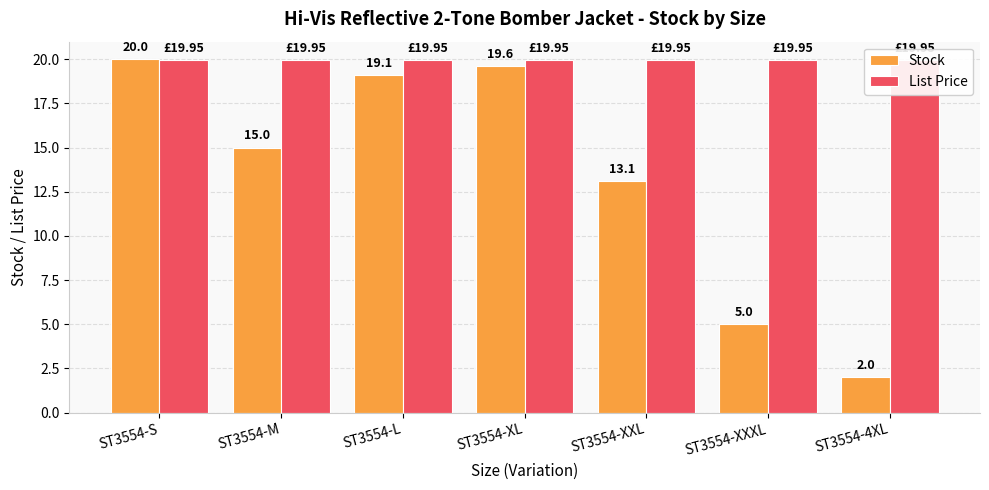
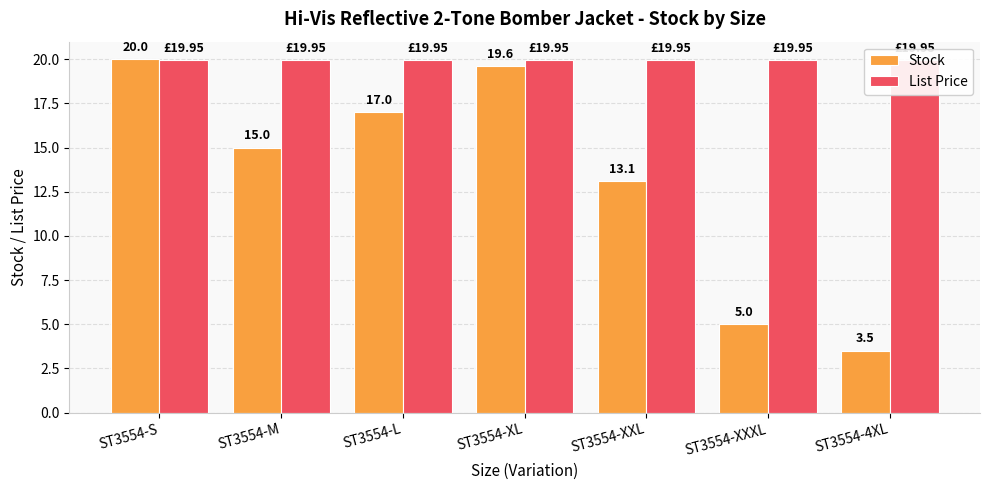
Stock, ST3554-L: 19.1 -> 17.0
Stock, ST3554-4XL: 2.0 -> 3.5
